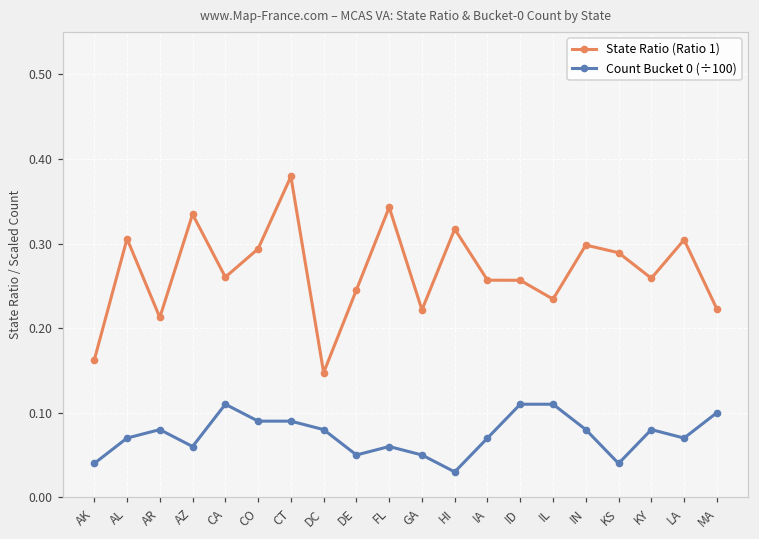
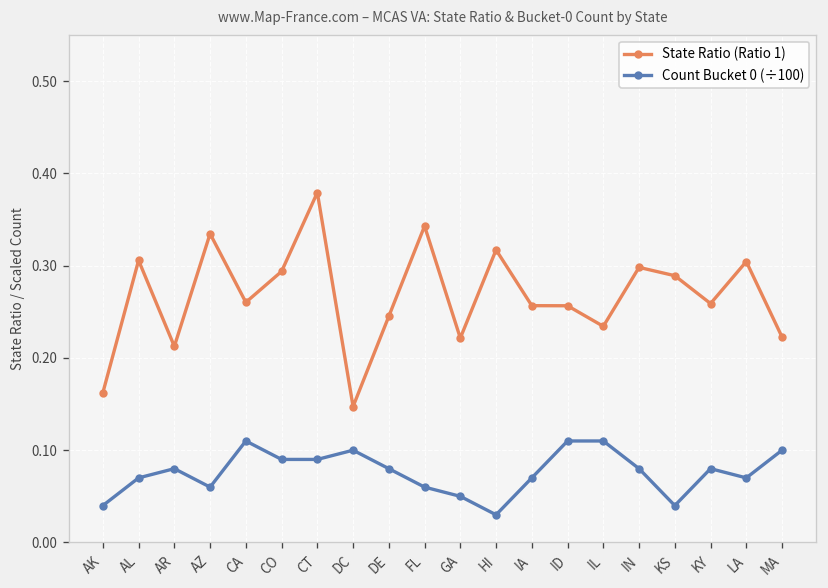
Count Bucket 0 (÷100), DC: 0.08 -> 0.10
Count Bucket 0 (÷100), DE: 0.05 -> 0.08
